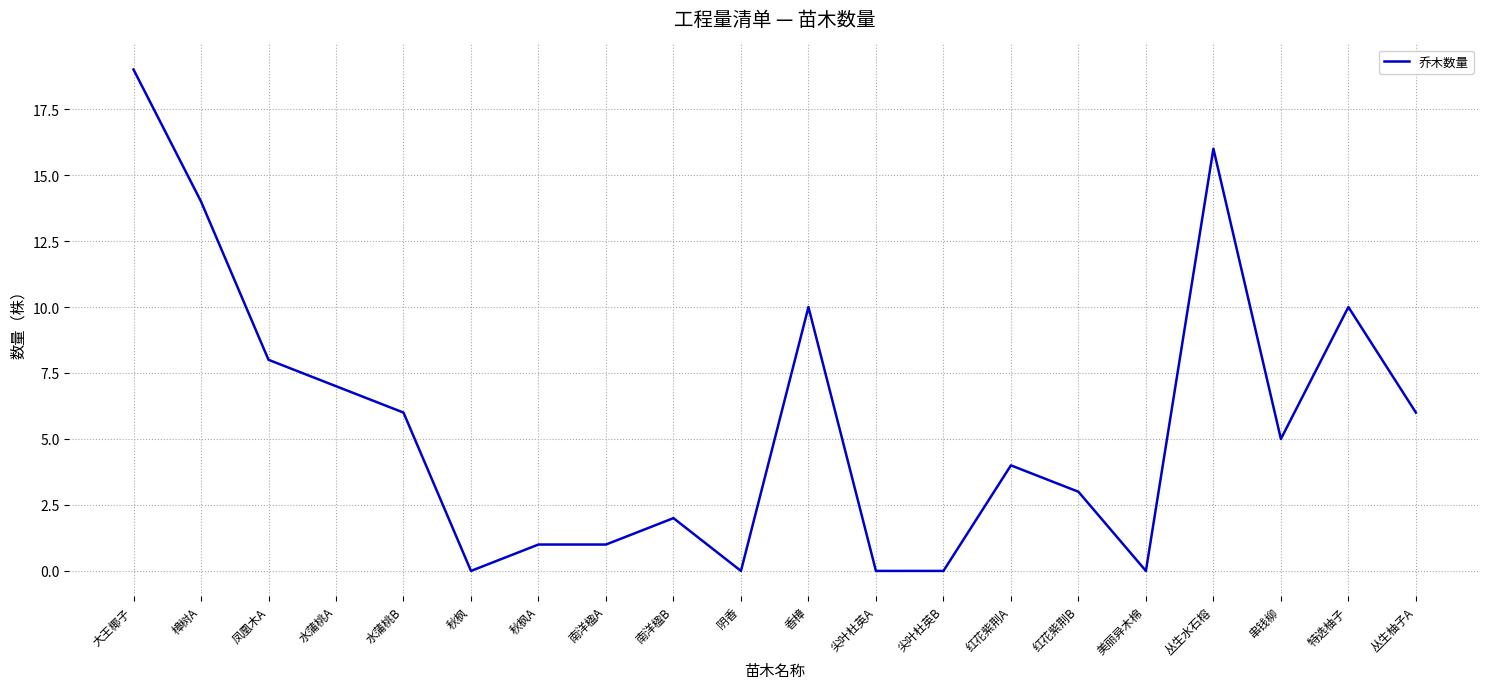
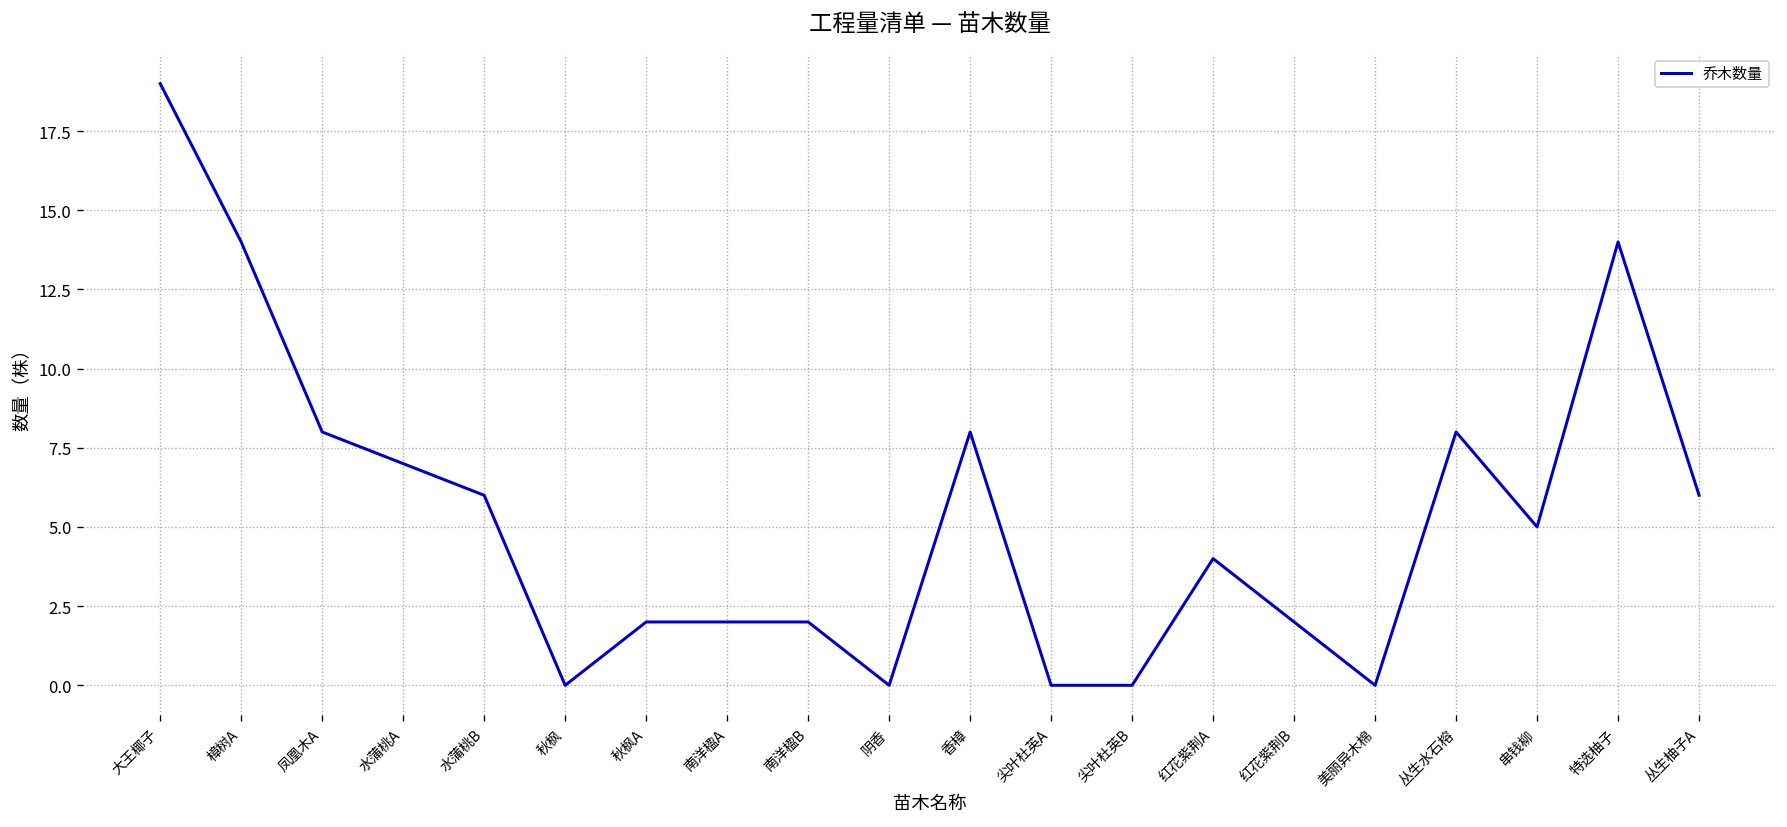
秋枫A: 1 -> 2
南洋楹A: 1 -> 2
香樟: 10 -> 8
红花紫荆B: 3 -> 2
丛生水石榕: 16 -> 8
特选柚子: 10 -> 14
